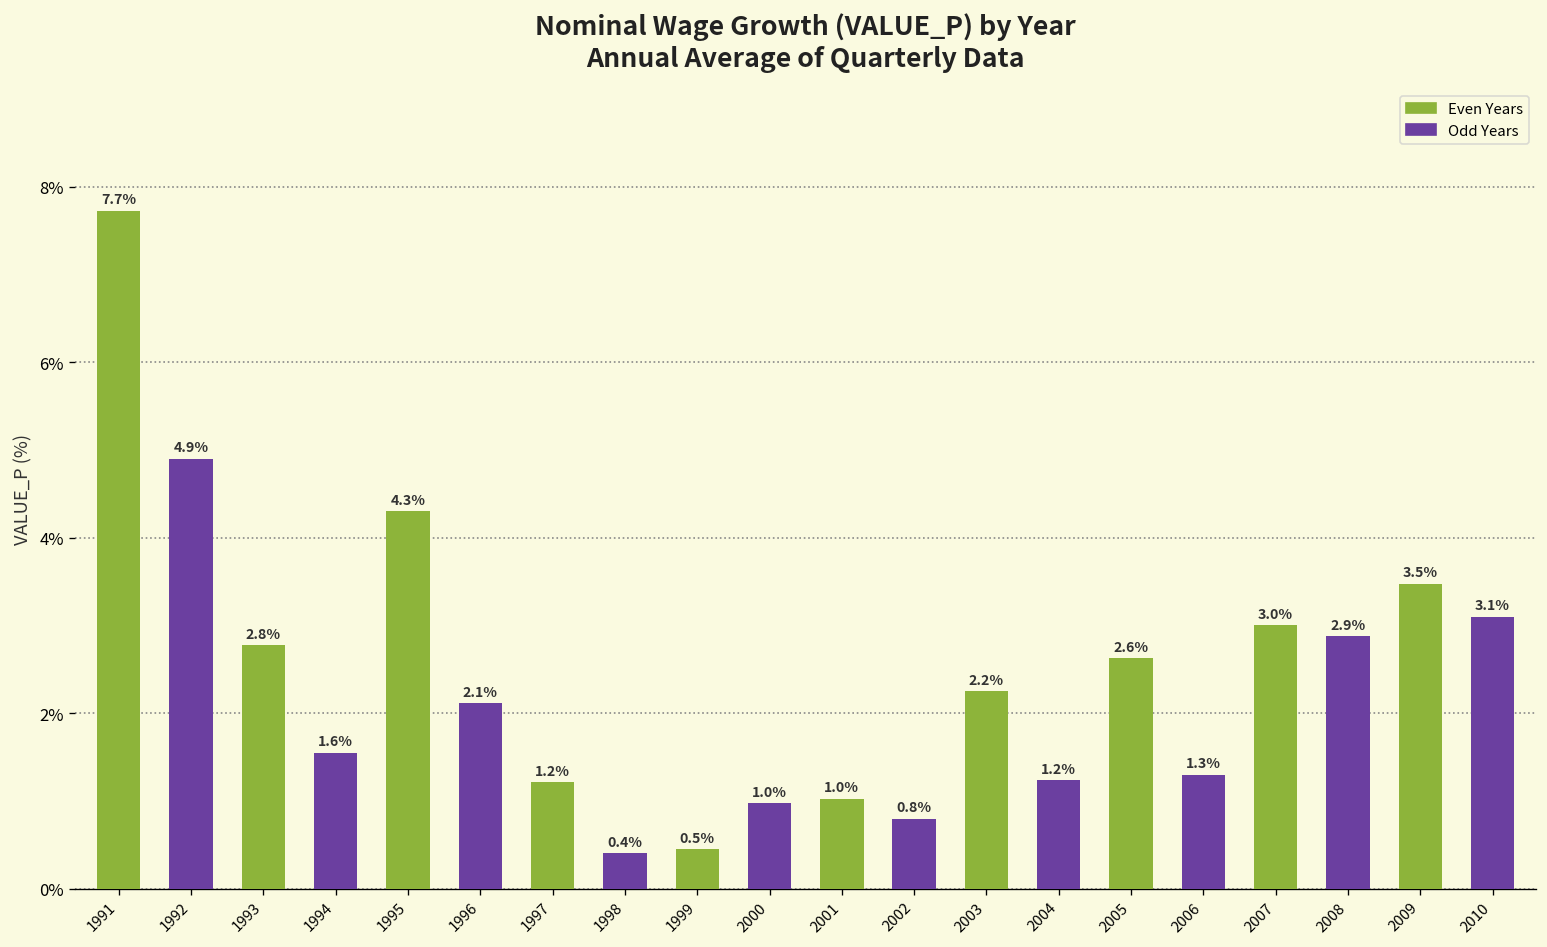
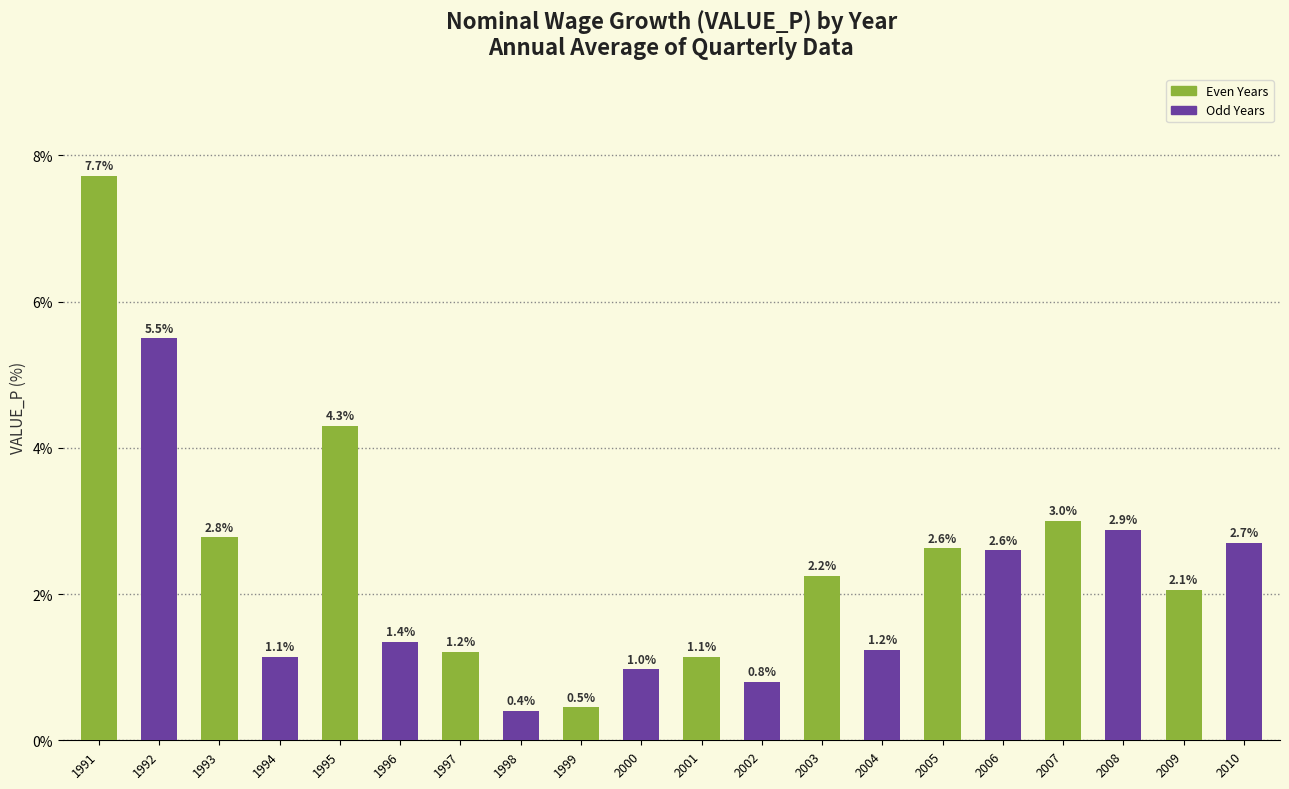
Odd Years, 1992: 4.9% -> 5.5%
Odd Years, 1994: 1.6% -> 1.1%
Odd Years, 1996: 2.1% -> 1.4%
Even Years, 2001: 1.0% -> 1.1%
Odd Years, 2006: 1.3% -> 2.6%
Even Years, 2009: 3.5% -> 2.1%
Odd Years, 2010: 3.1% -> 2.7%
